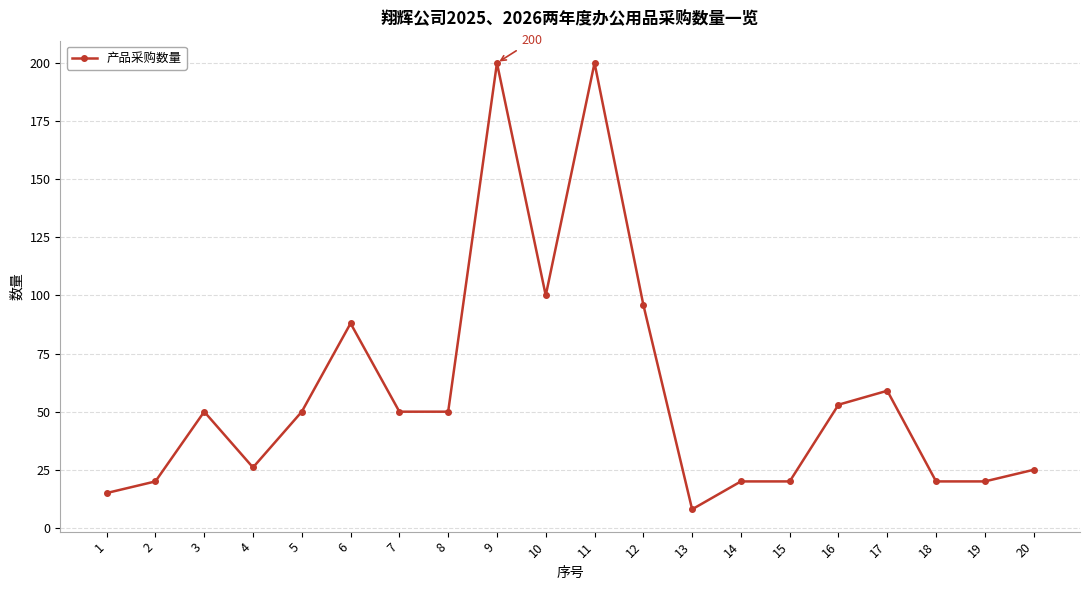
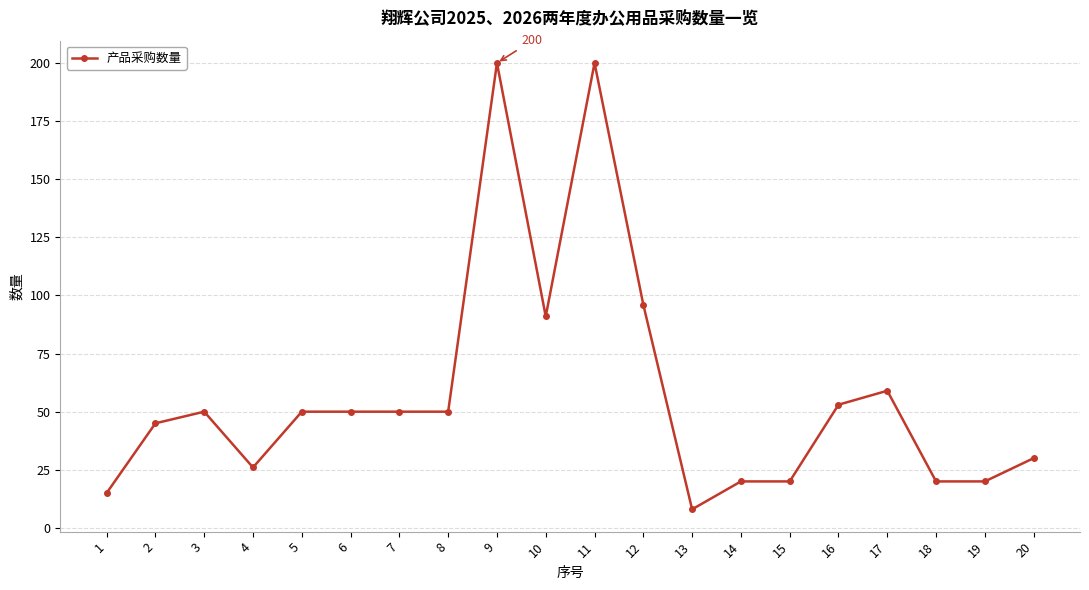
2: 20 -> 45
6: 88 -> 50
10: 100 -> 91
20: 25 -> 30
